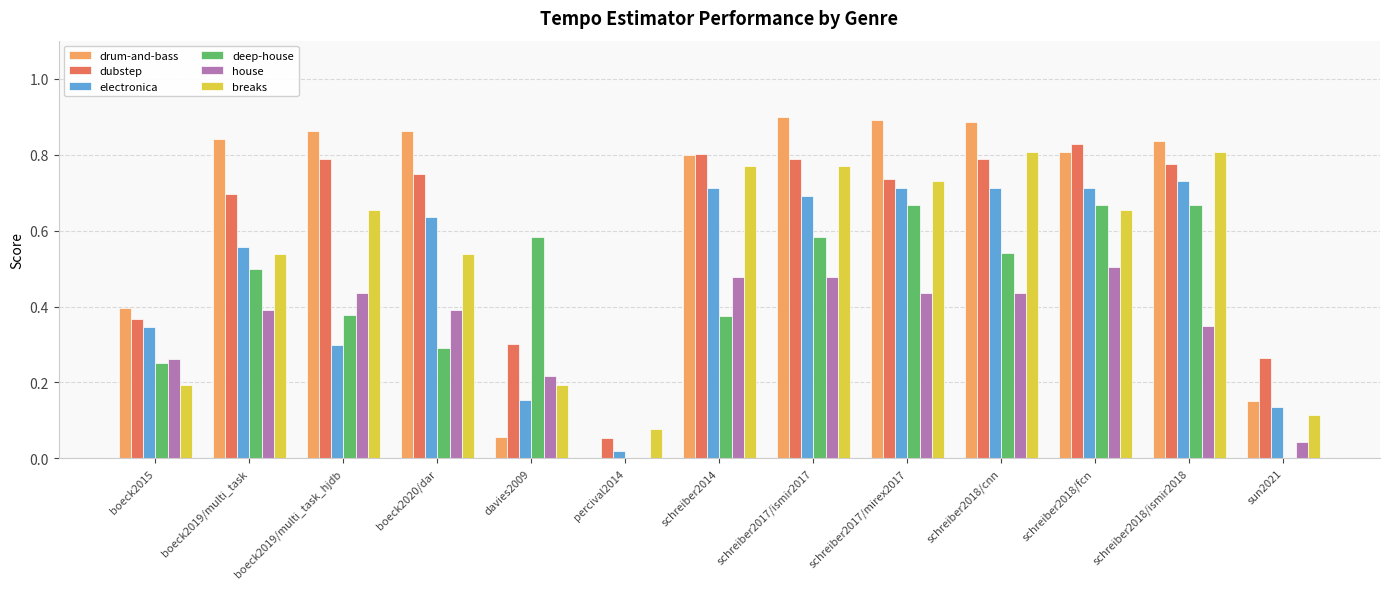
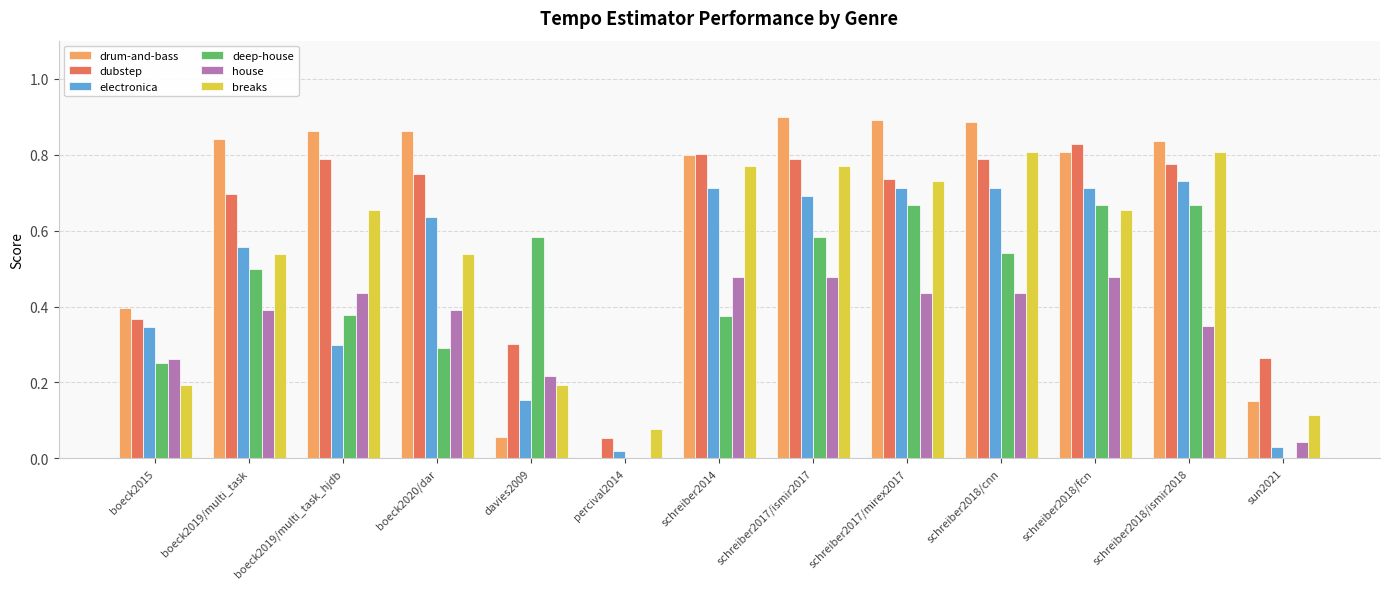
house, schreiber2018/fcn: 0.50 -> 0.48
electronica, sun2021: 0.13 -> 0.03
